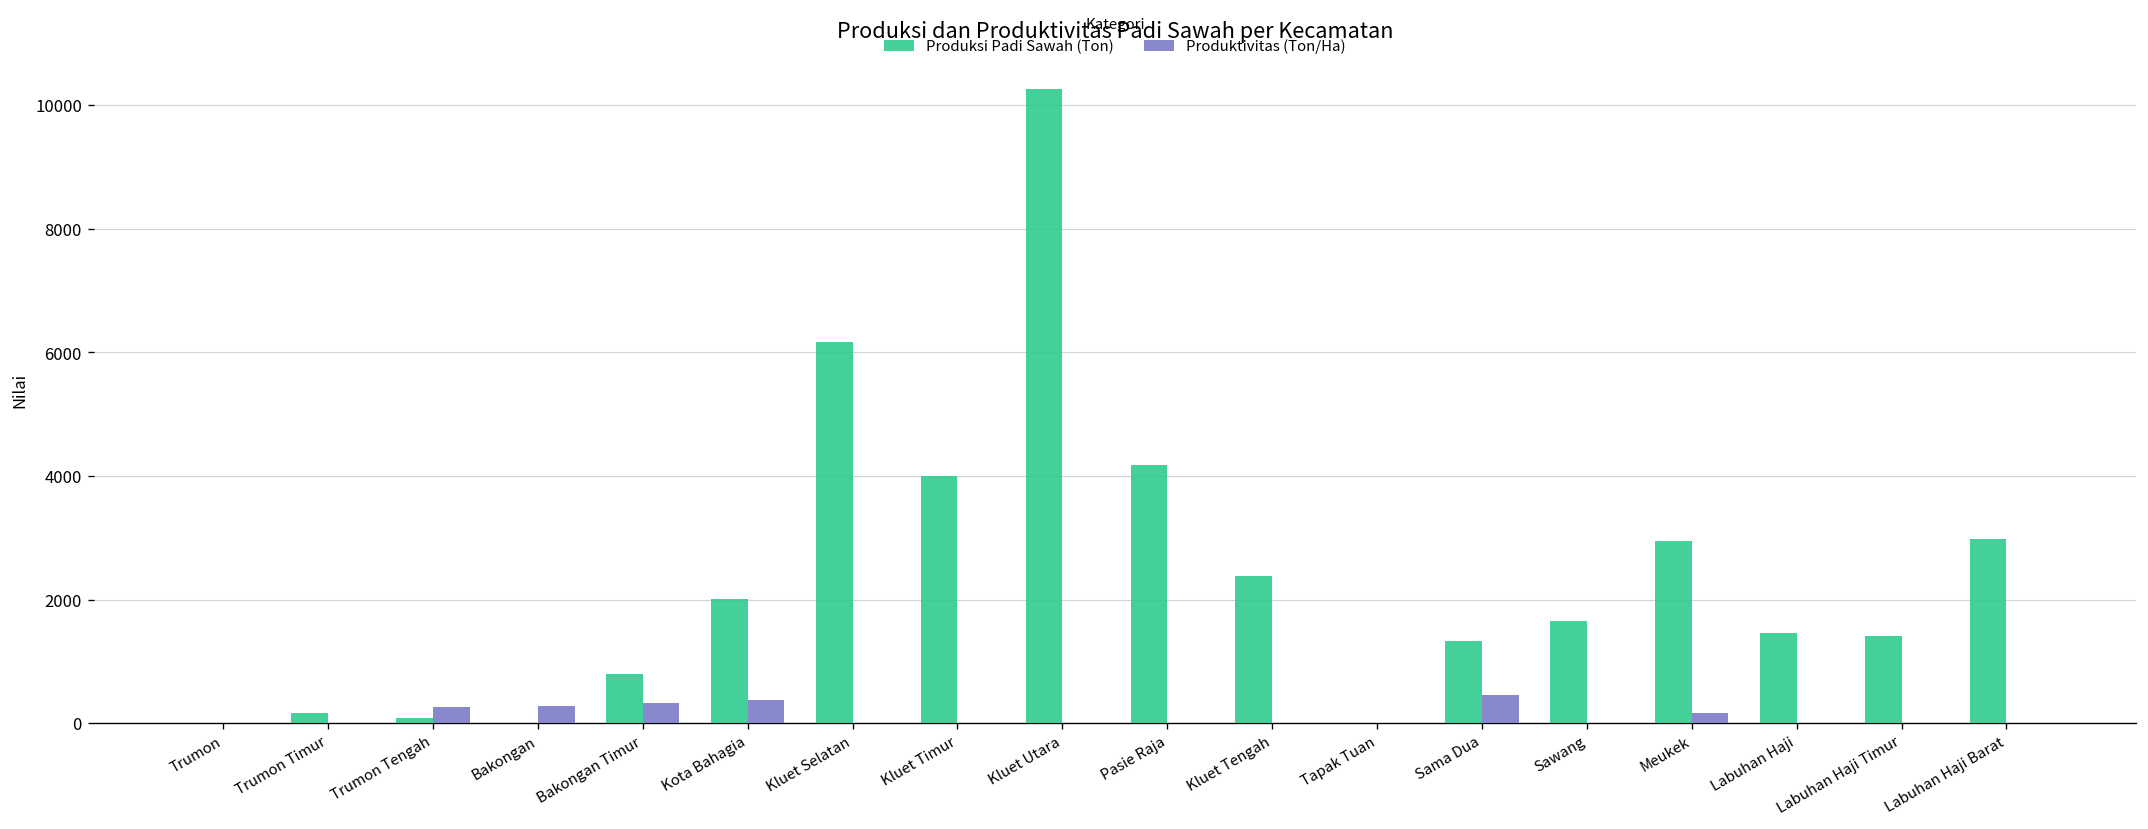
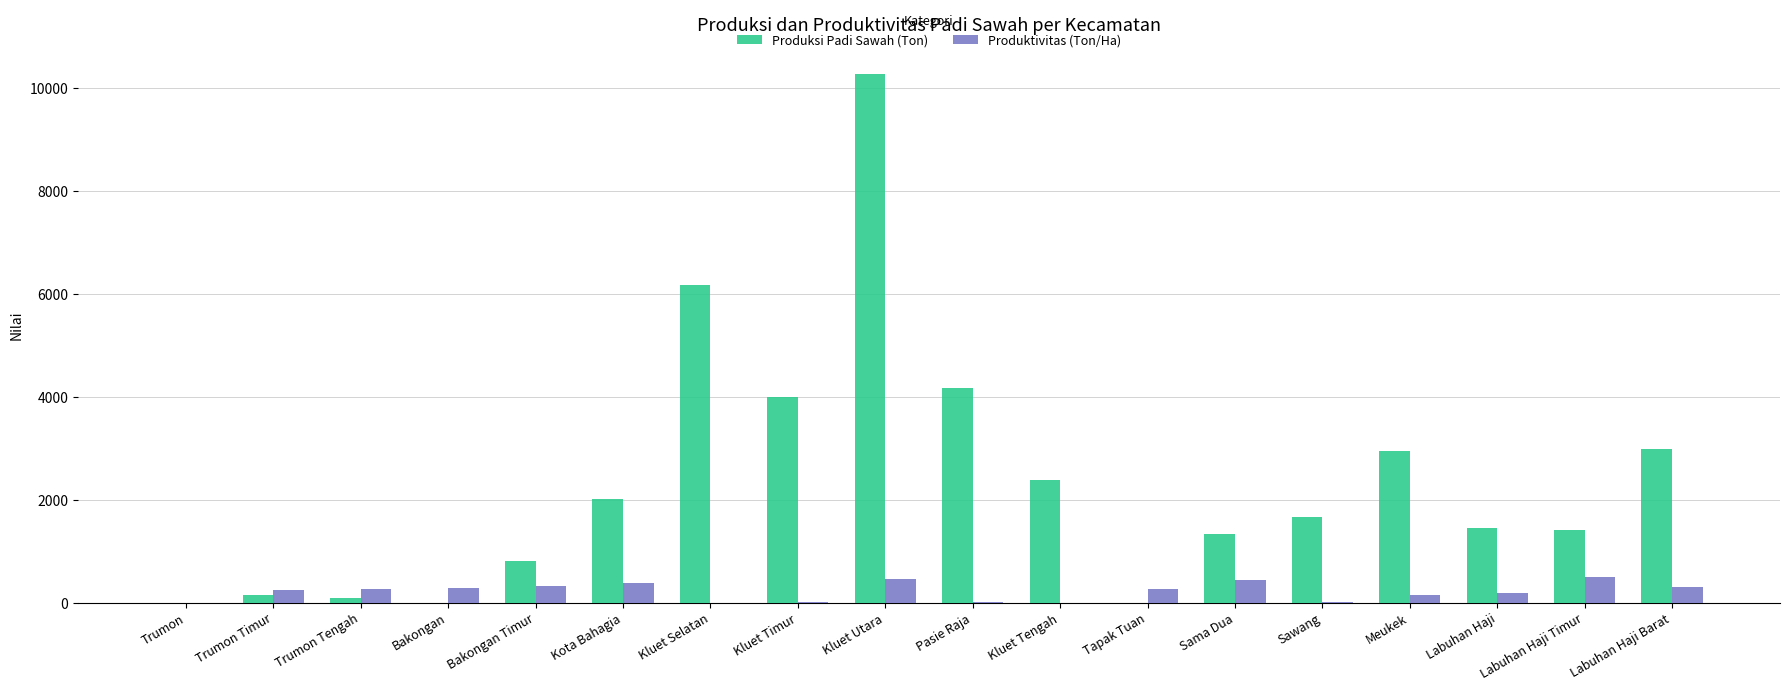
Produktivitas (Ton/Ha), Trumon Timur: 0 -> 200
Produktivitas (Ton/Ha), Kluet Utara: 0 -> 500
Produktivitas (Ton/Ha), Tapak Tuan: 0 -> 300
Produktivitas (Ton/Ha), Labuhan Haji: 0 -> 200
Produktivitas (Ton/Ha), Labuhan Haji Timur: 0 -> 500
Produktivitas (Ton/Ha), Labuhan Haji Barat: 0 -> 300
